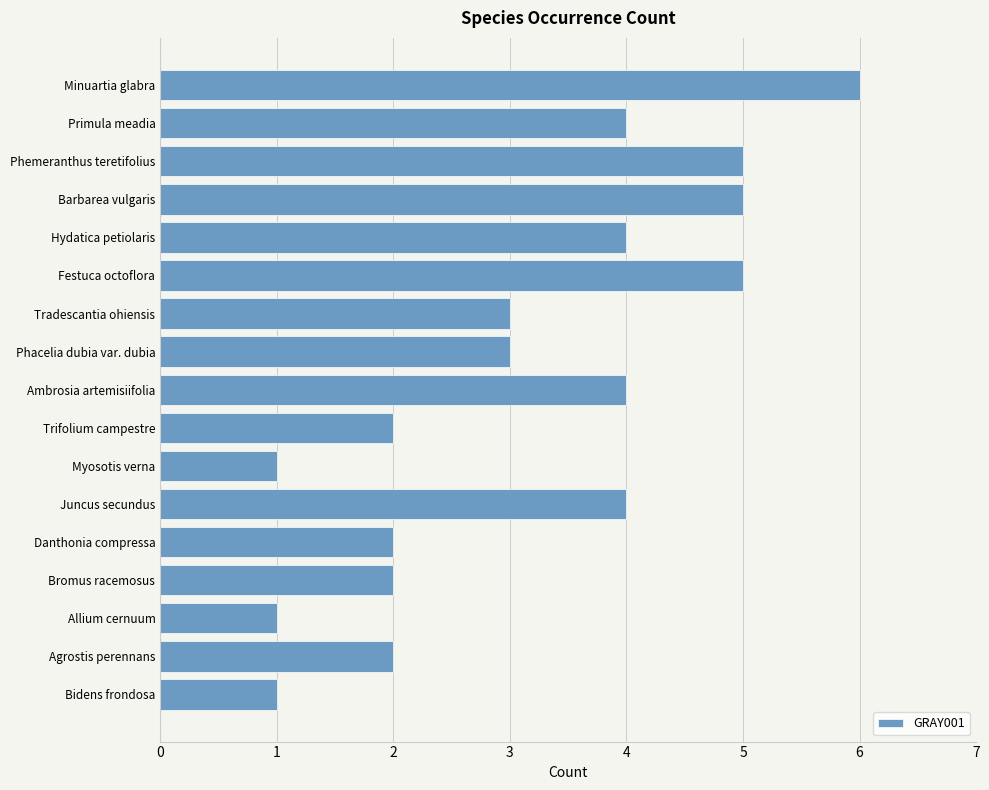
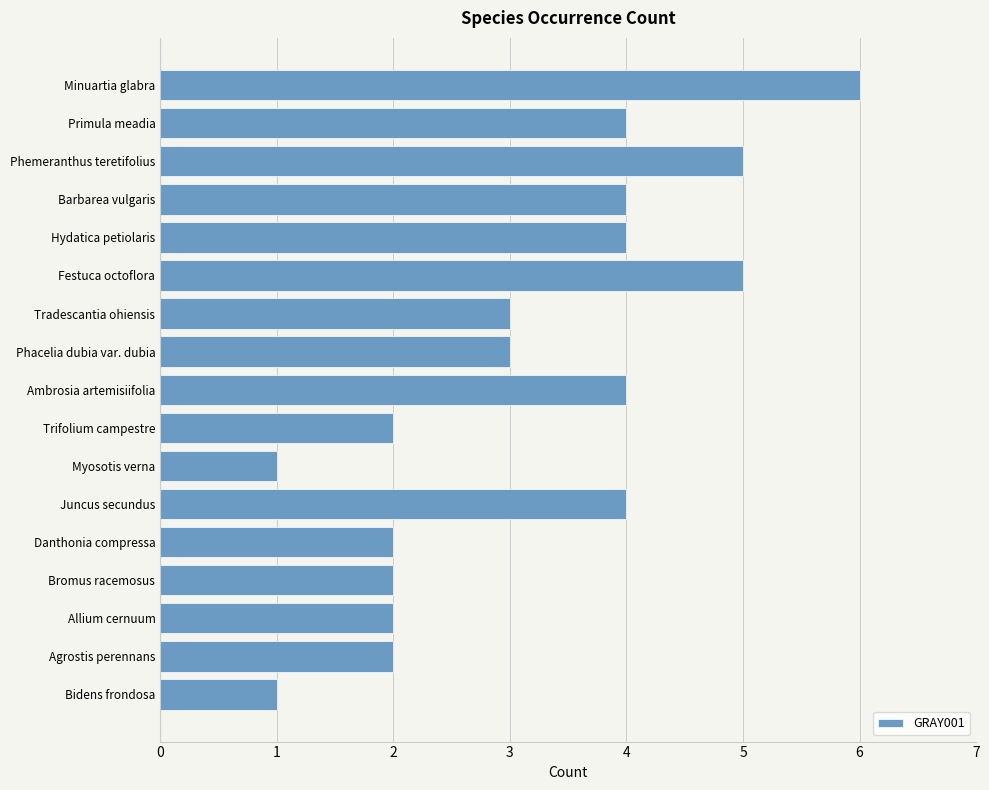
Barbarea vulgaris: 5 -> 4
Allium cernuum: 1 -> 2
